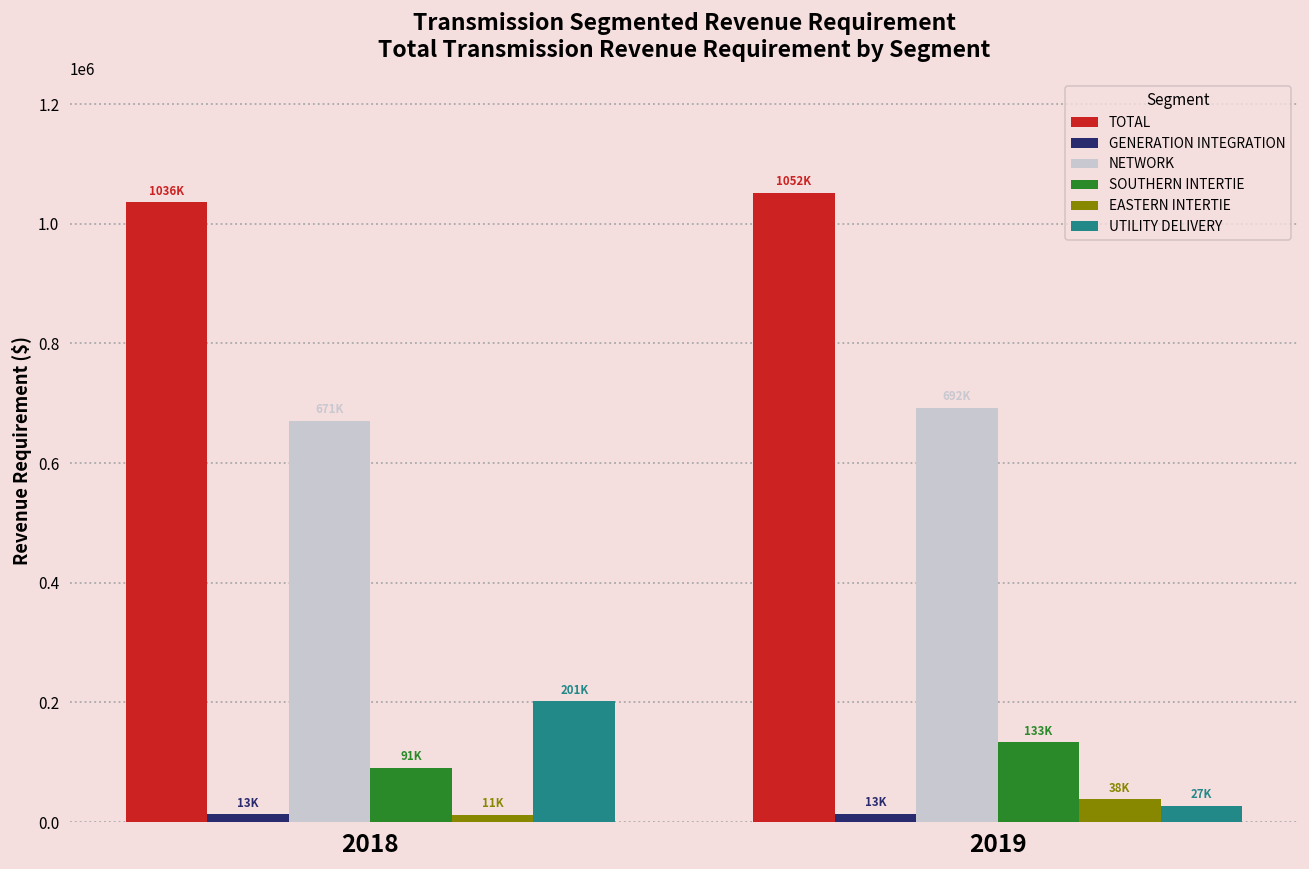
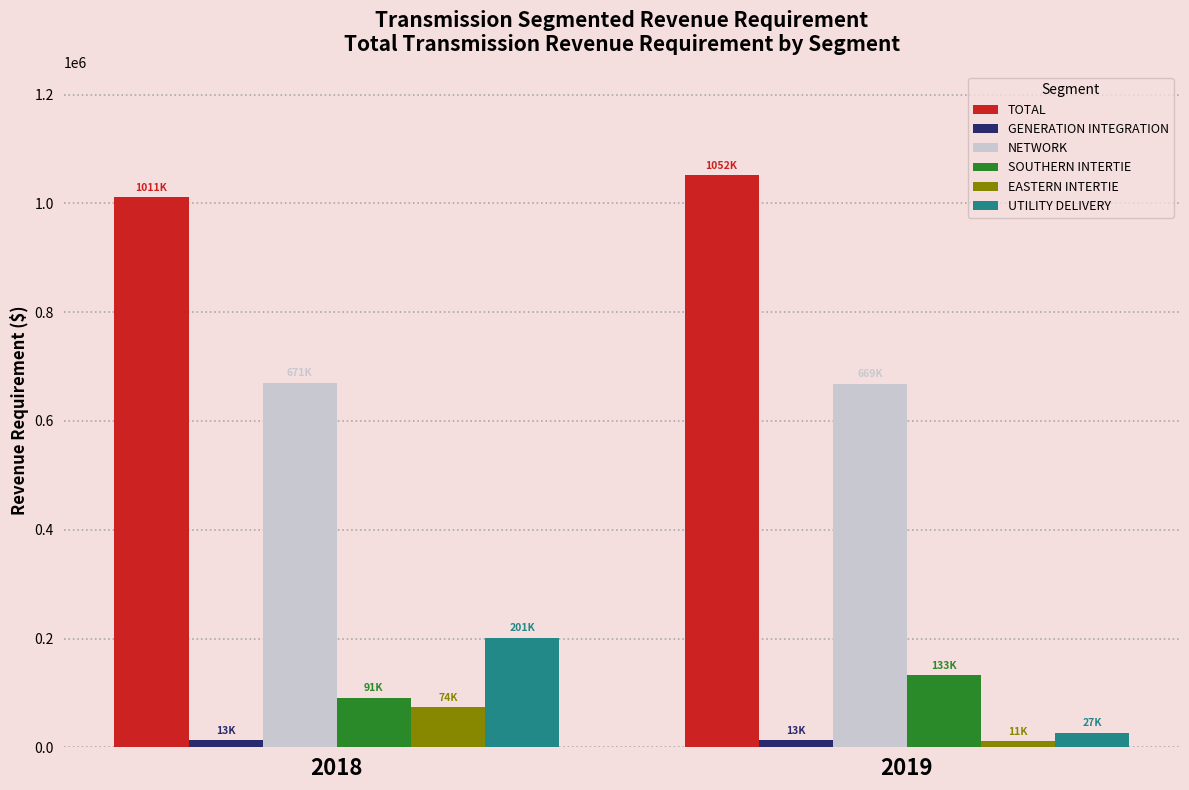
TOTAL, 2018: 1036K -> 1011K
EASTERN INTERTIE, 2018: 11K -> 74K
NETWORK, 2019: 690000 -> 670000
EASTERN INTERTIE, 2019: 38K -> 11K
